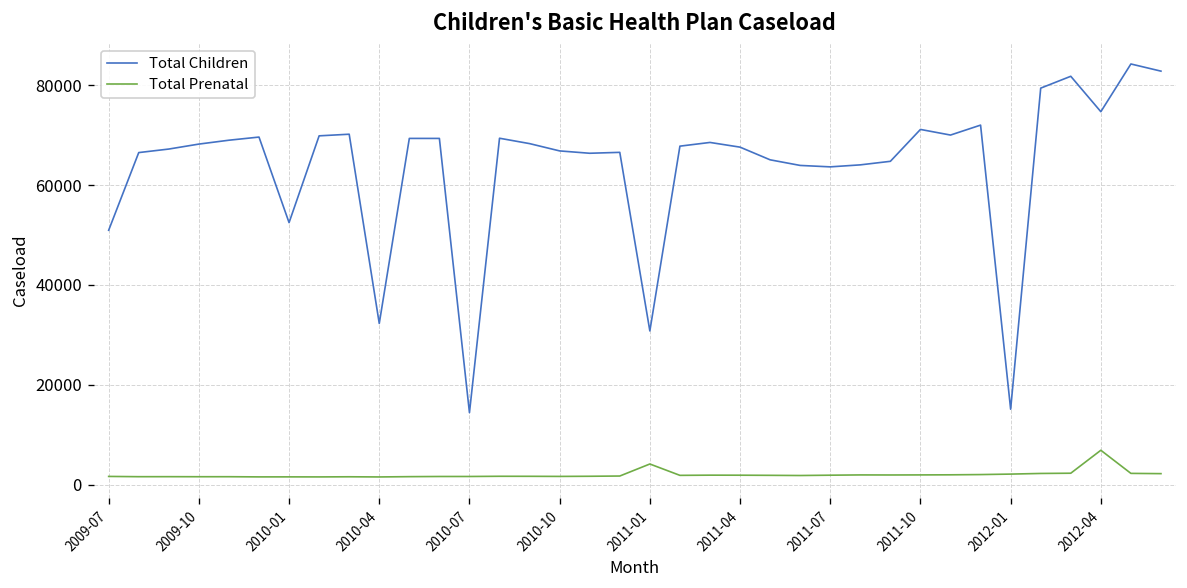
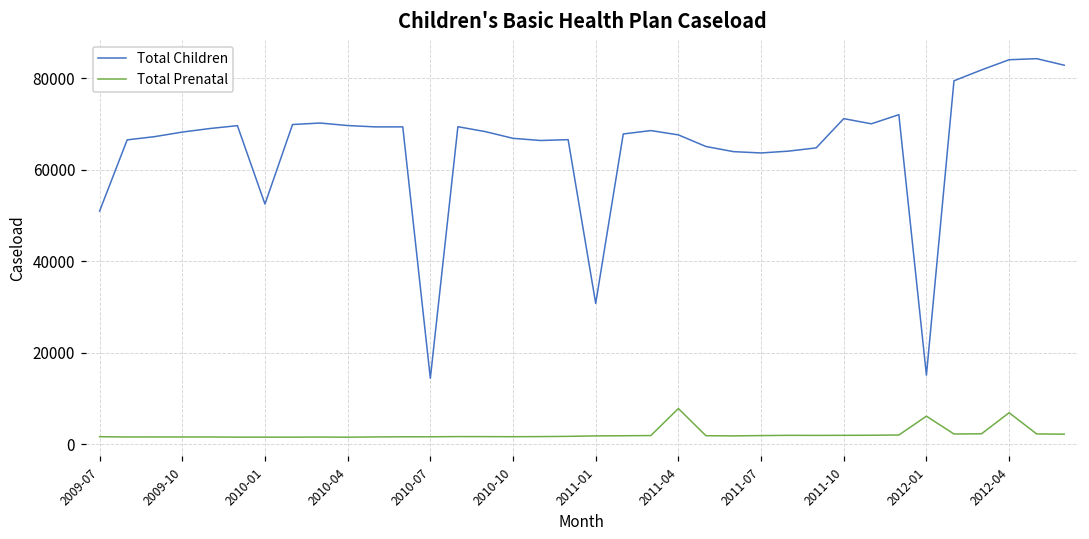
Total Children, 2010-04: 32000 -> 70000
Total Prenatal, 2011-01: 4000 -> 2000
Total Prenatal, 2011-04: 2000 -> 8000
Total Prenatal, 2012-01: 2000 -> 6000
Total Children, 2012-04: 75000 -> 84000
